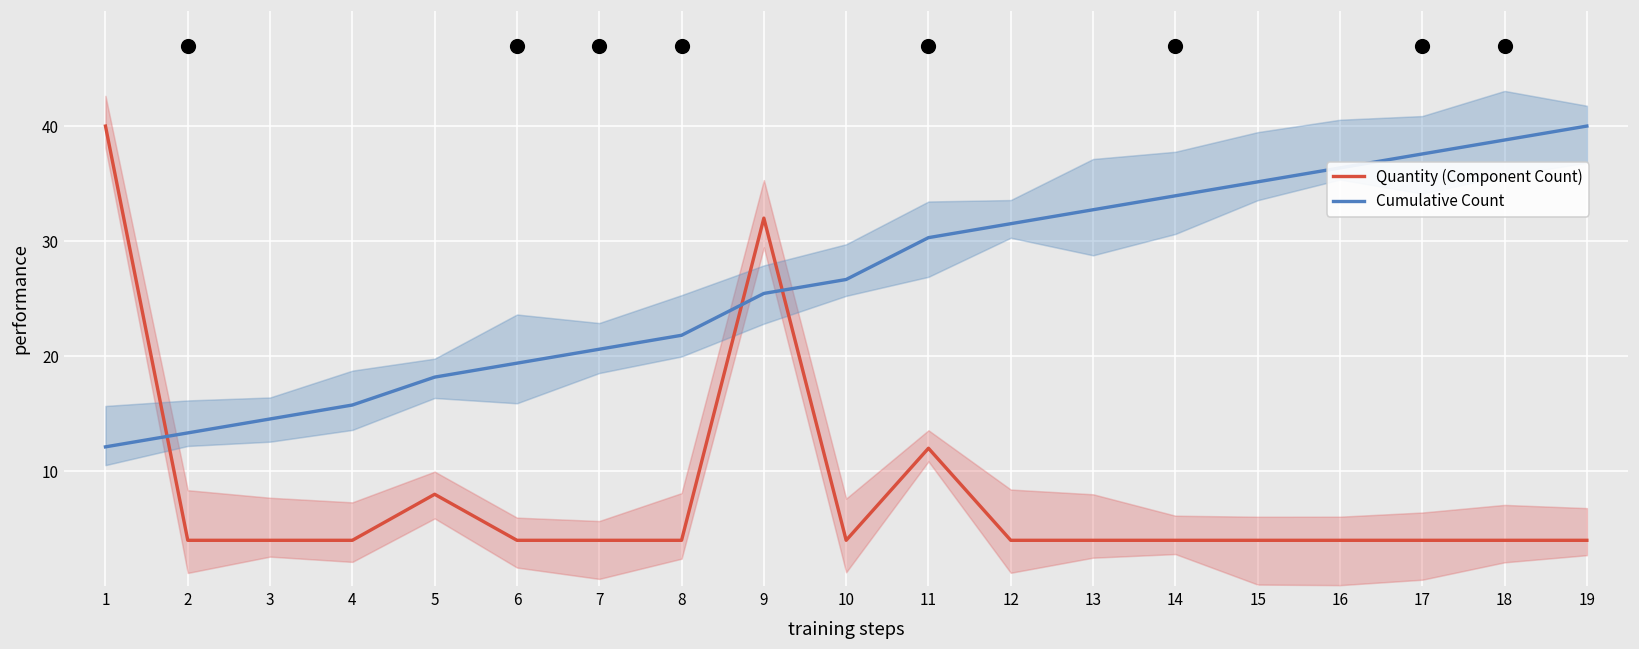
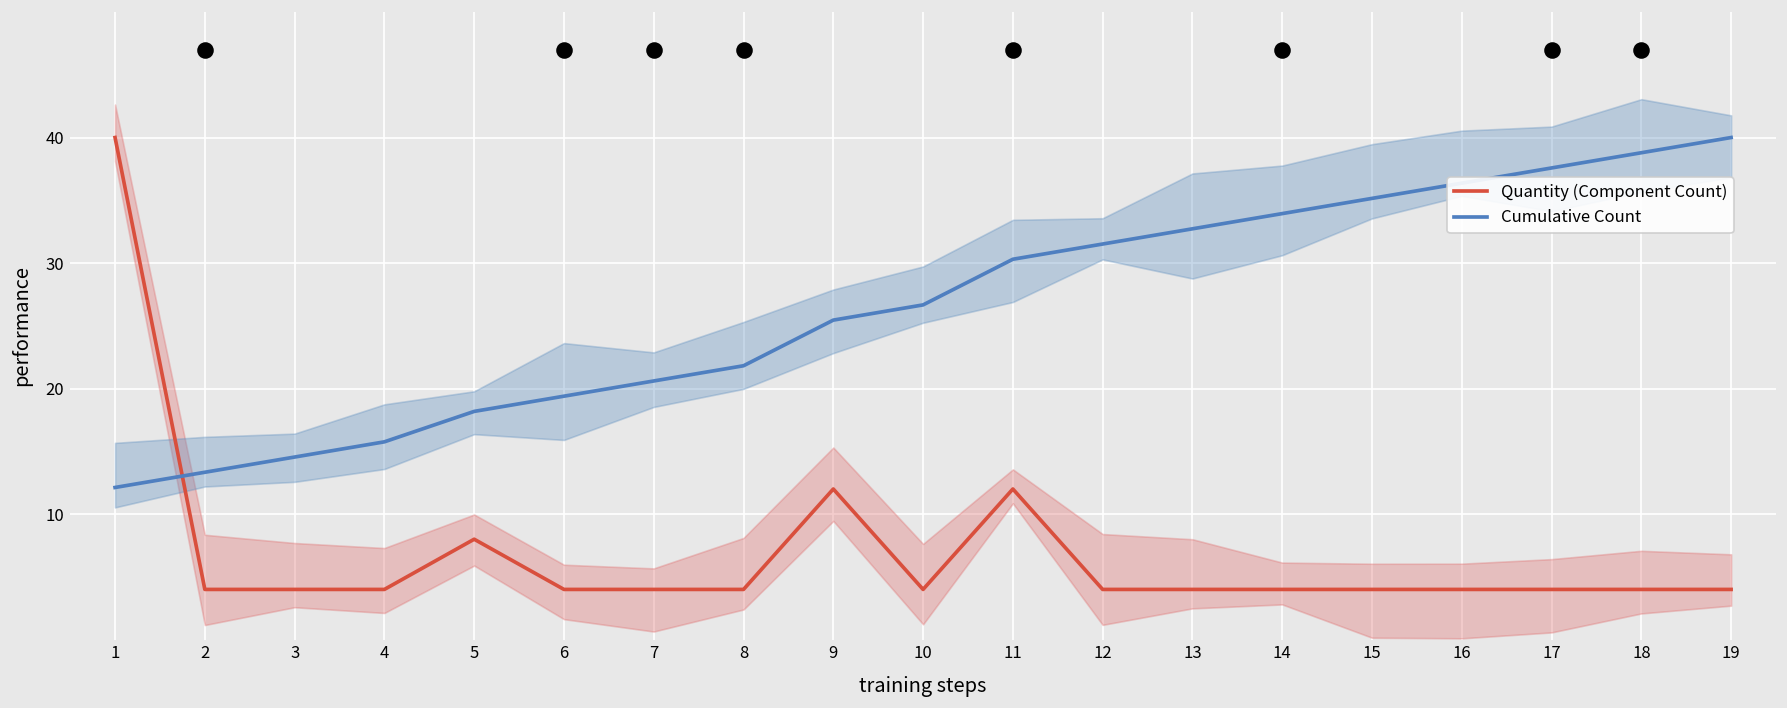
Quantity (Component Count), 9: 32.0 -> 12.0
